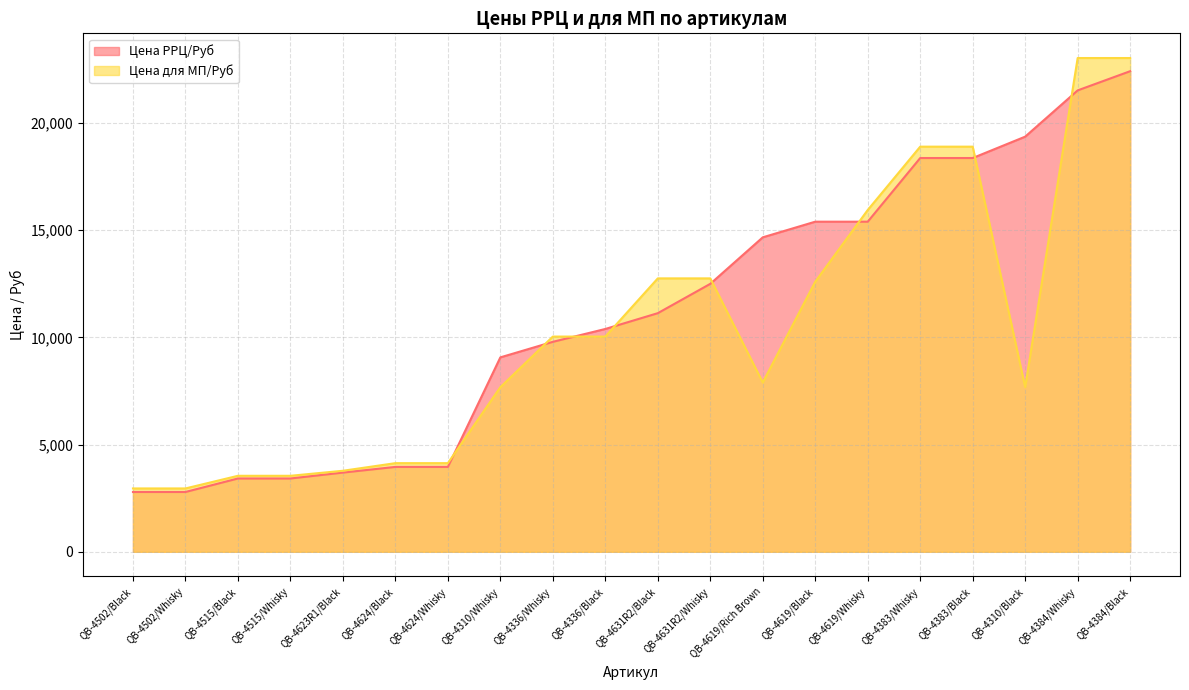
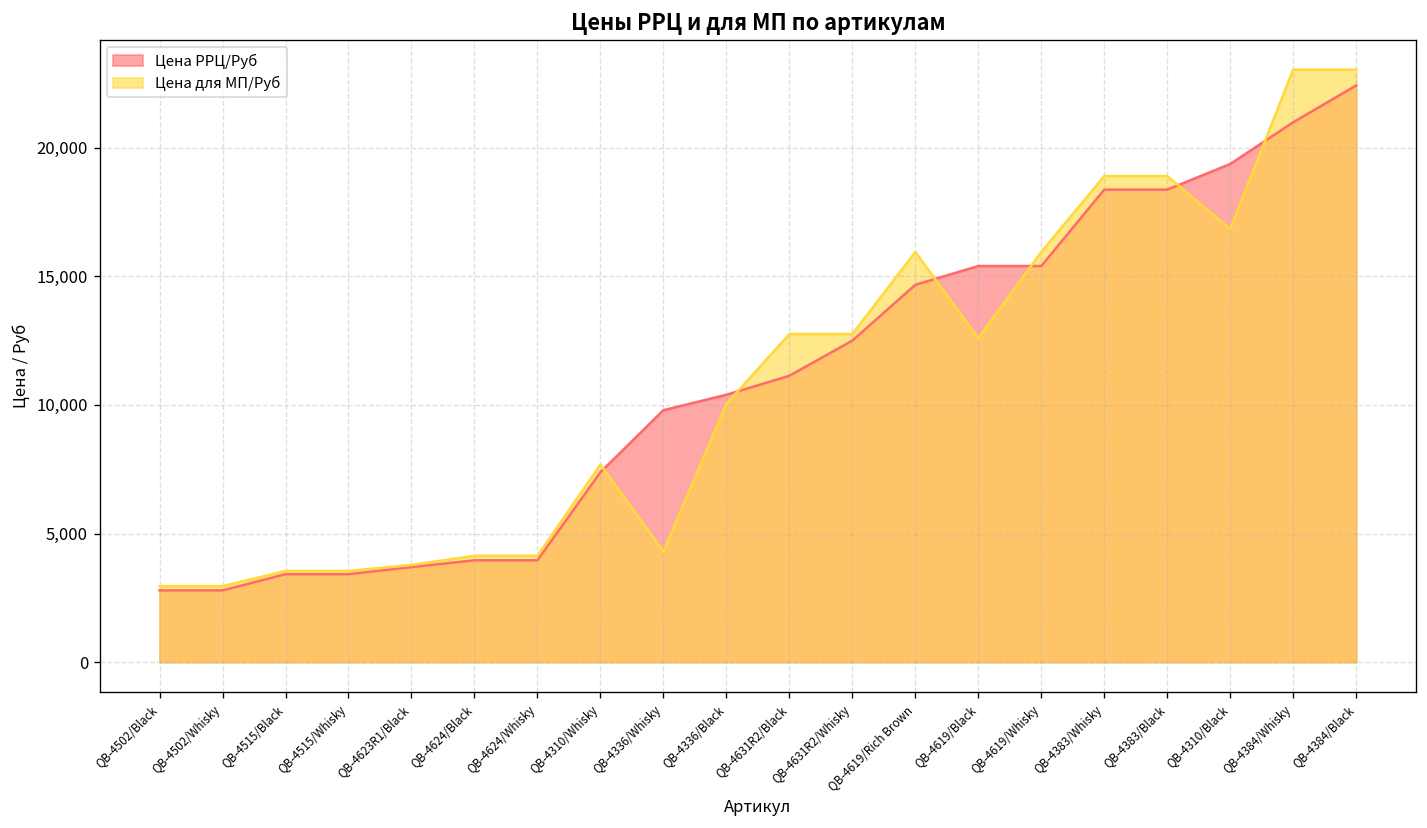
Цена РРЦ/Руб, QB-4310/Whisky: 9,100 -> 7,400
Цена для МП/Руб, QB-4336/Whisky: 10,000 -> 4,300
Цена для МП/Руб, QB-4619/Rich Brown: 7,900 -> 15,900
Цена для МП/Руб, QB-4310/Black: 7,700 -> 16,800
Цена РРЦ/Руб, QB-4384/Whisky: 21,500 -> 21,000
